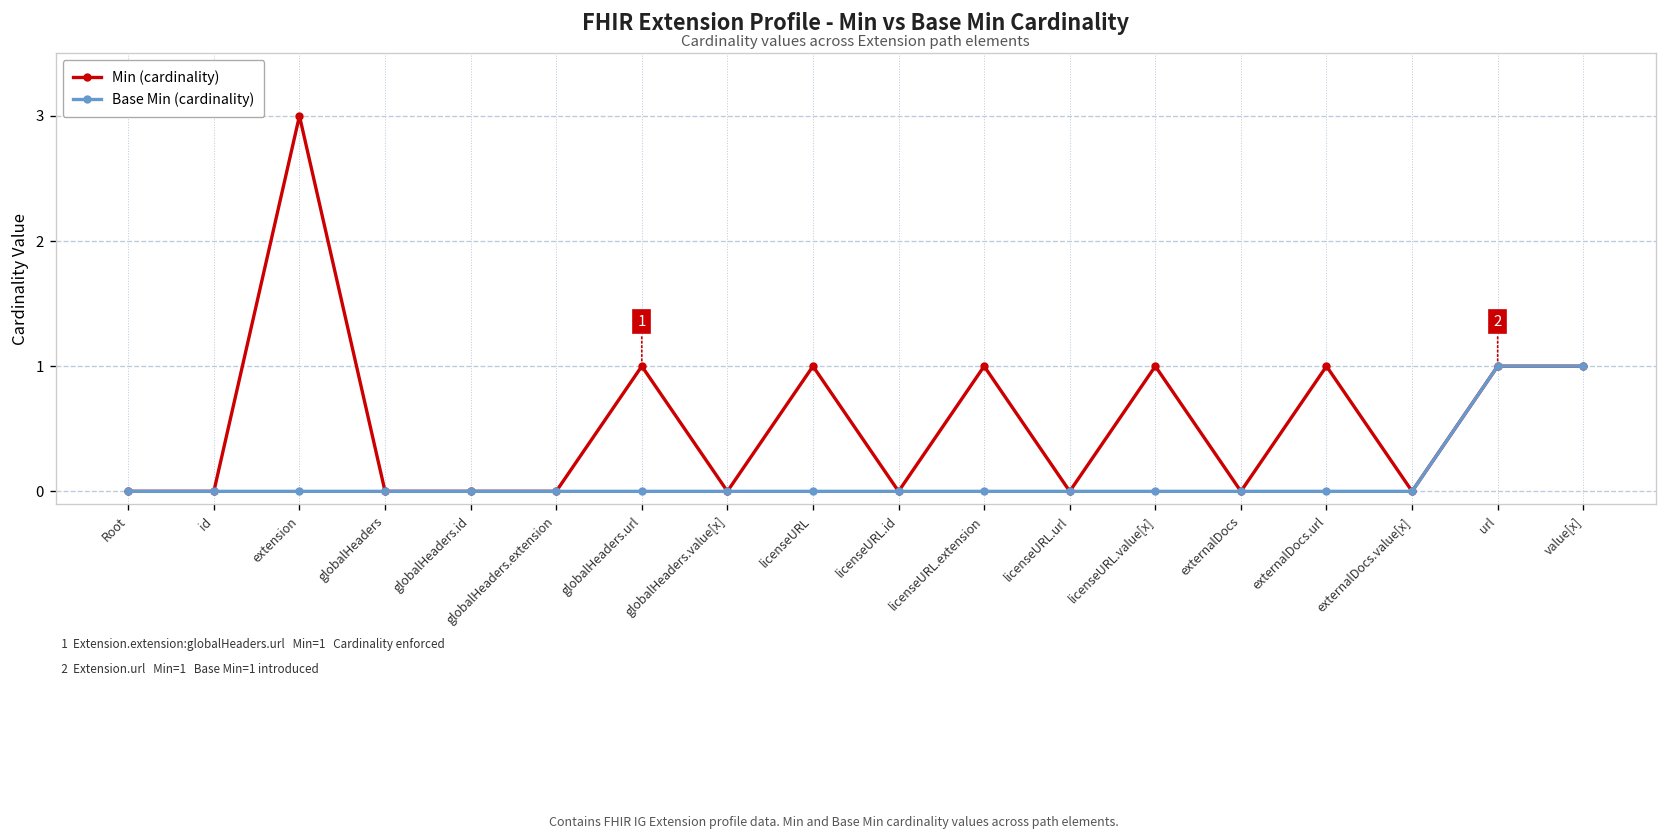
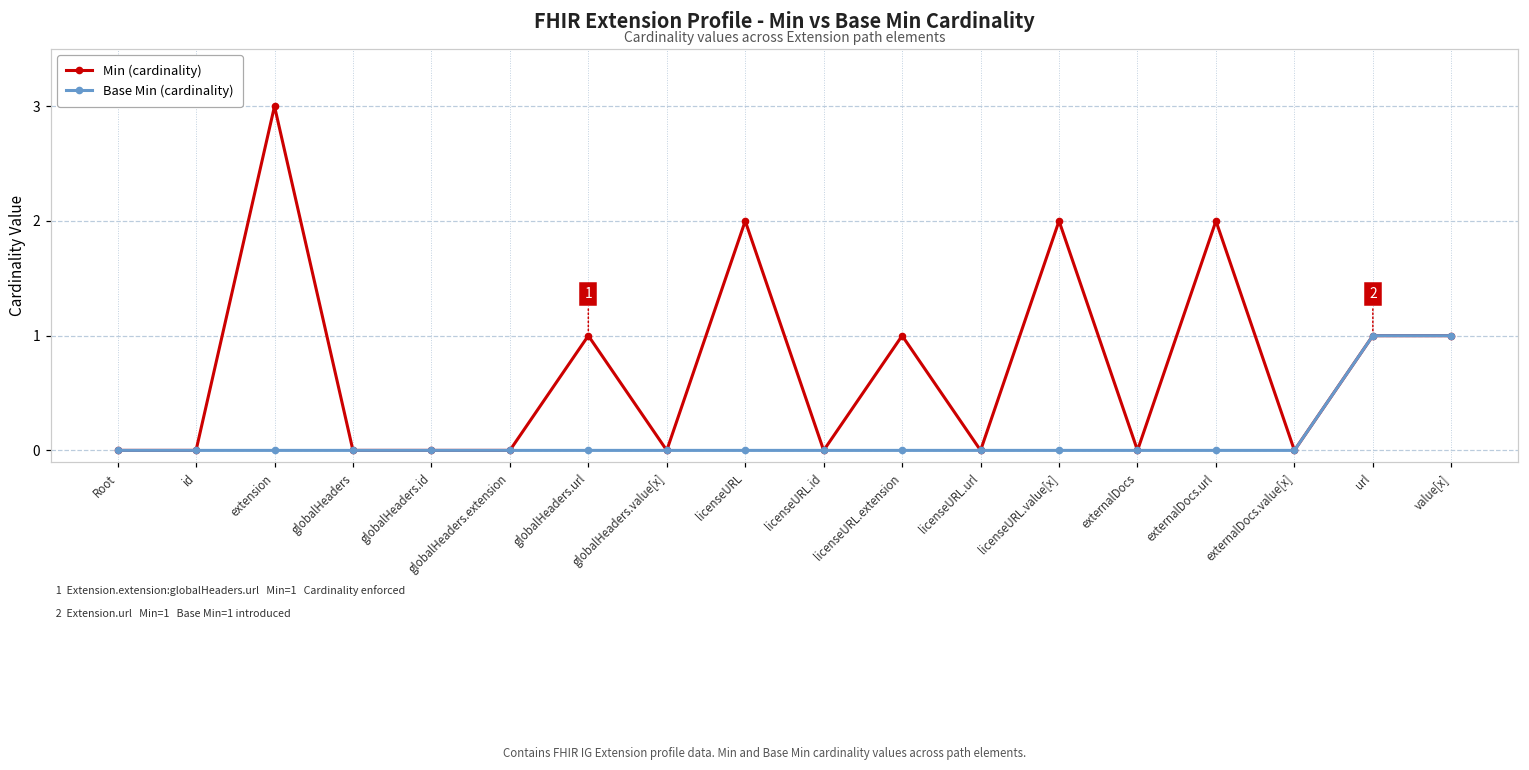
Min (cardinality), licenseURL: 1 -> 2
Min (cardinality), licenseURL.value[x]: 1 -> 2
Min (cardinality), externalDocs.url: 1 -> 2
